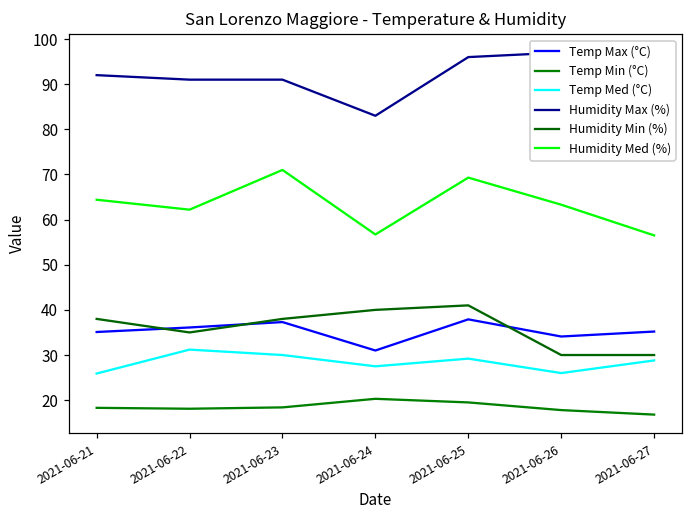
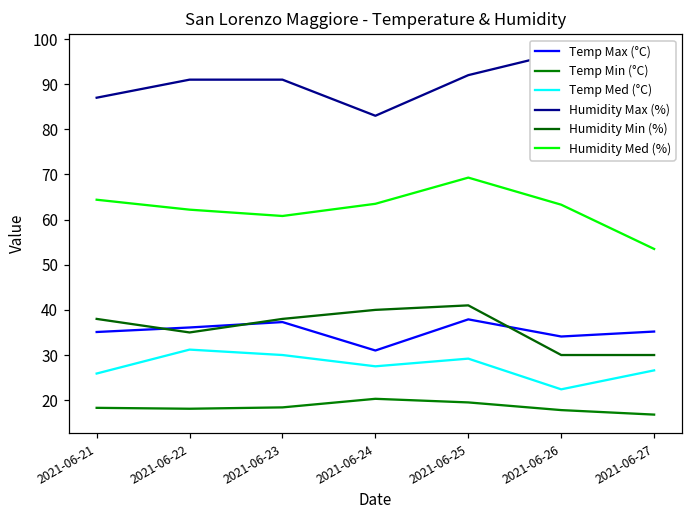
Humidity Max (%), 2021-06-21: 92 -> 87
Humidity Med (%), 2021-06-23: 71 -> 61
Humidity Med (%), 2021-06-24: 57 -> 64
Humidity Max (%), 2021-06-25: 96 -> 92
Temp Med (°C), 2021-06-26: 26 -> 22
Temp Med (°C), 2021-06-27: 29 -> 27
Humidity Med (%), 2021-06-27: 57 -> 54
